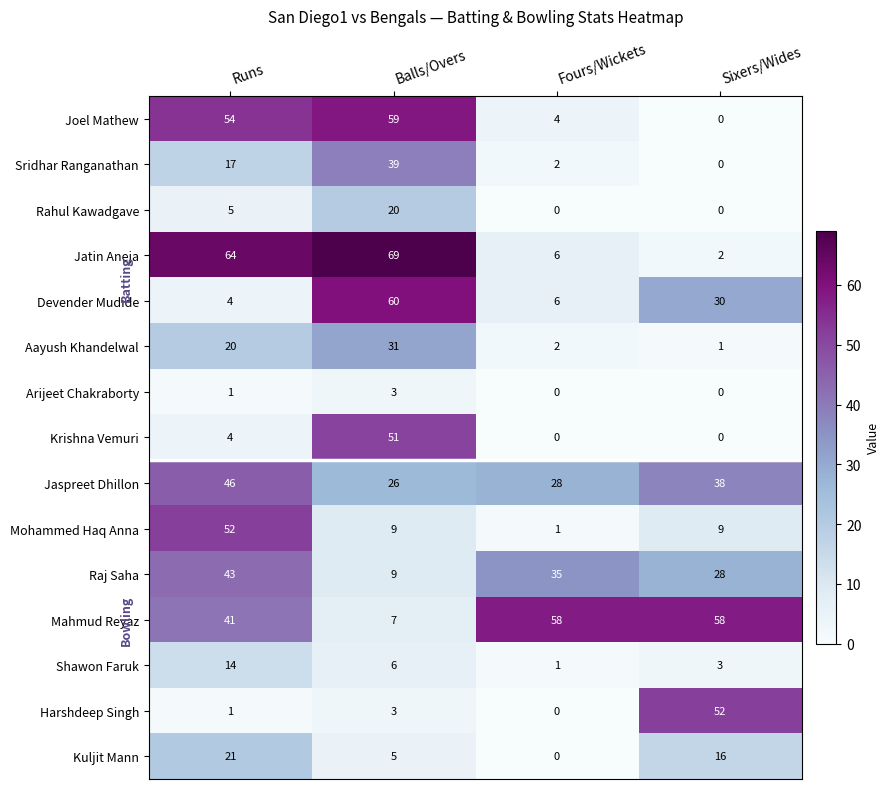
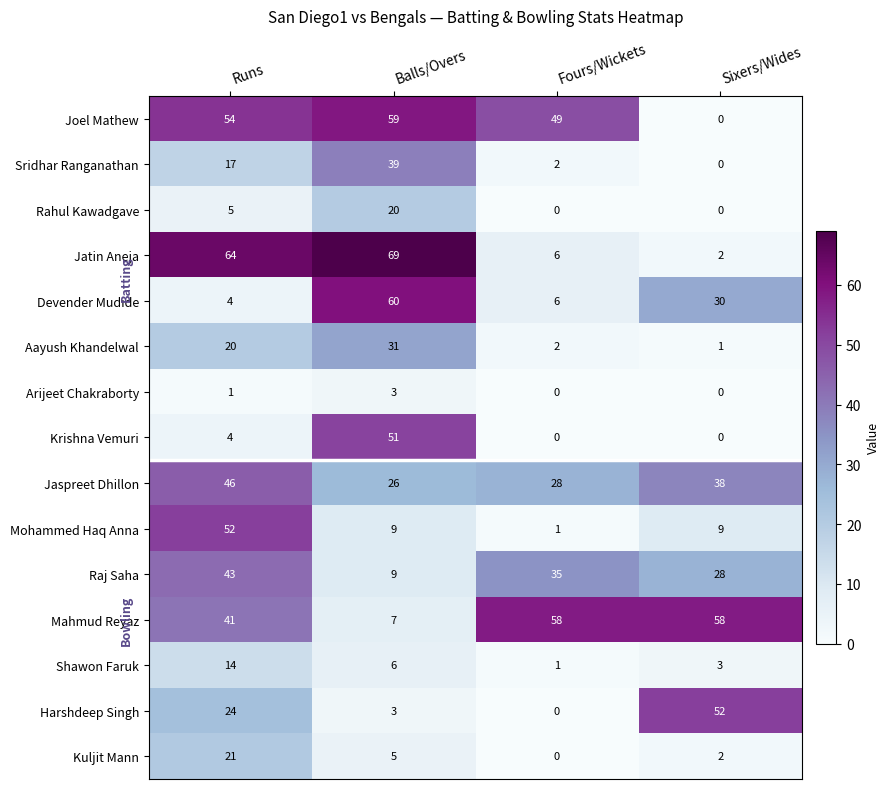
Joel Mathew, Fours/Wickets: 4 -> 49
Harshdeep Singh, Runs: 1 -> 24
Kuljit Mann, Sixers/Wides: 16 -> 2
